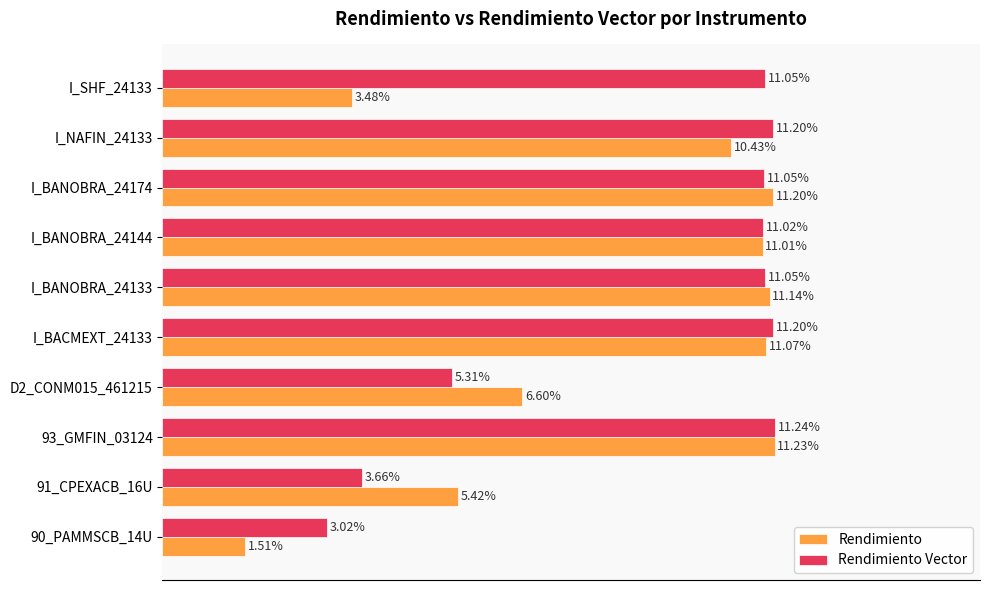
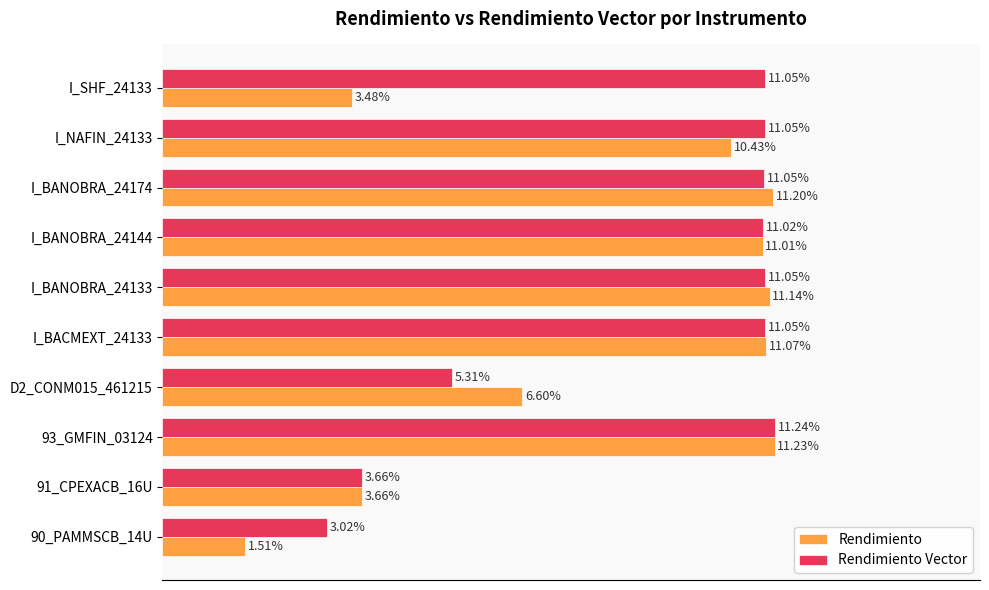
Rendimiento Vector, I_NAFIN_24133: 11.20% -> 11.05%
Rendimiento Vector, I_BACMEXT_24133: 11.20% -> 11.05%
Rendimiento, 91_CPEXACB_16U: 5.42% -> 3.66%
